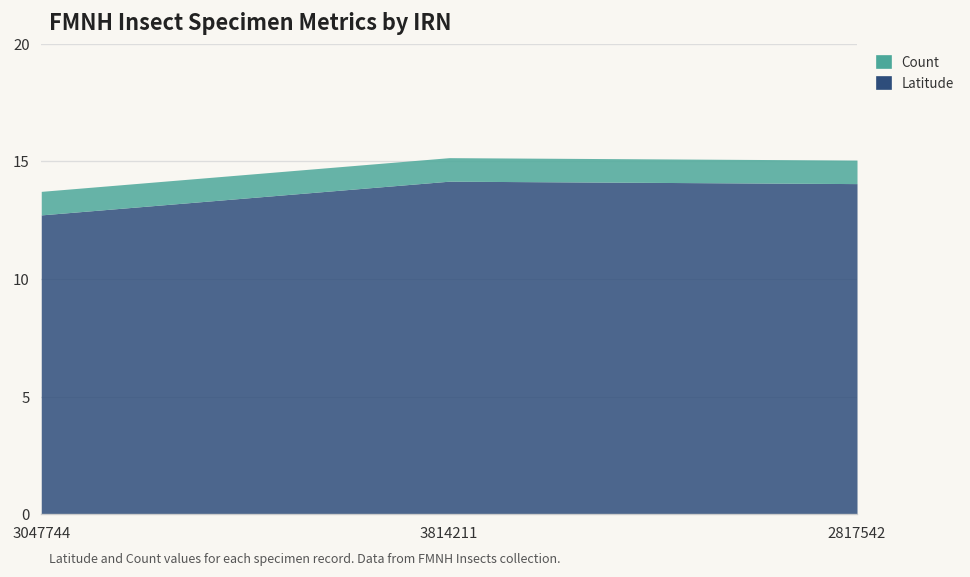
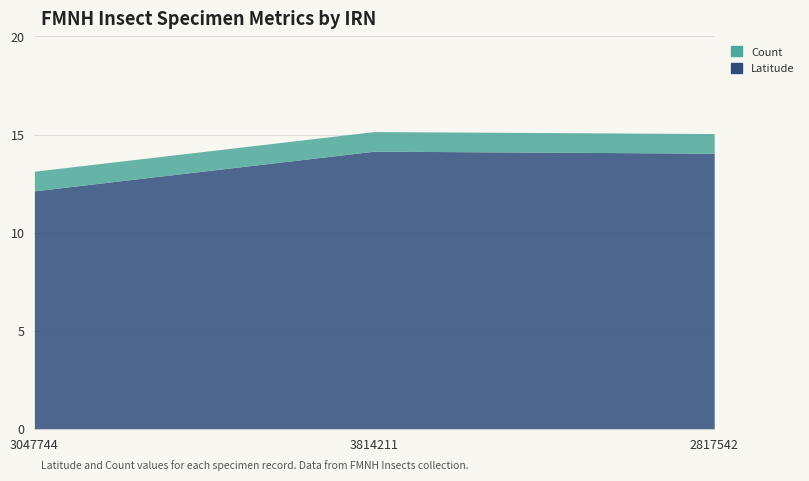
Latitude, 3047744: 12.7 -> 12.1
